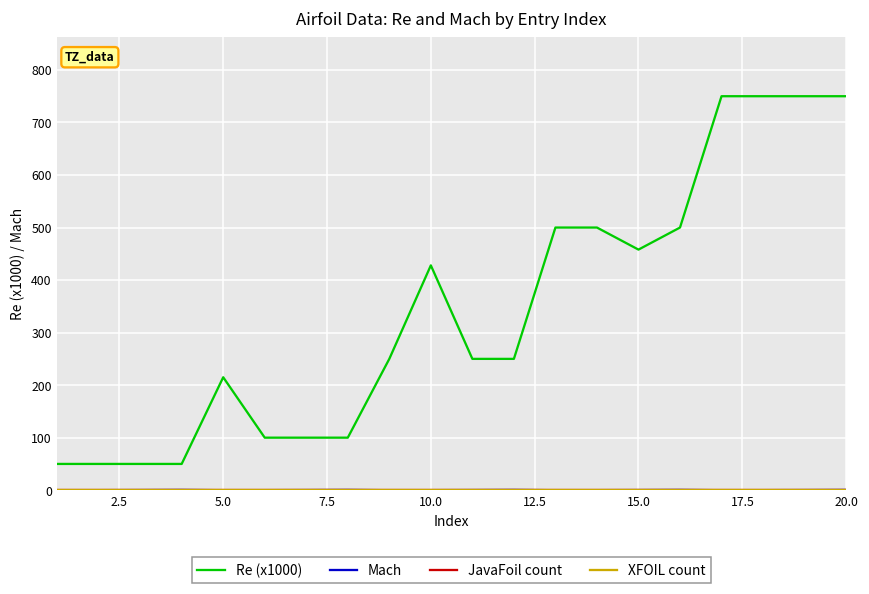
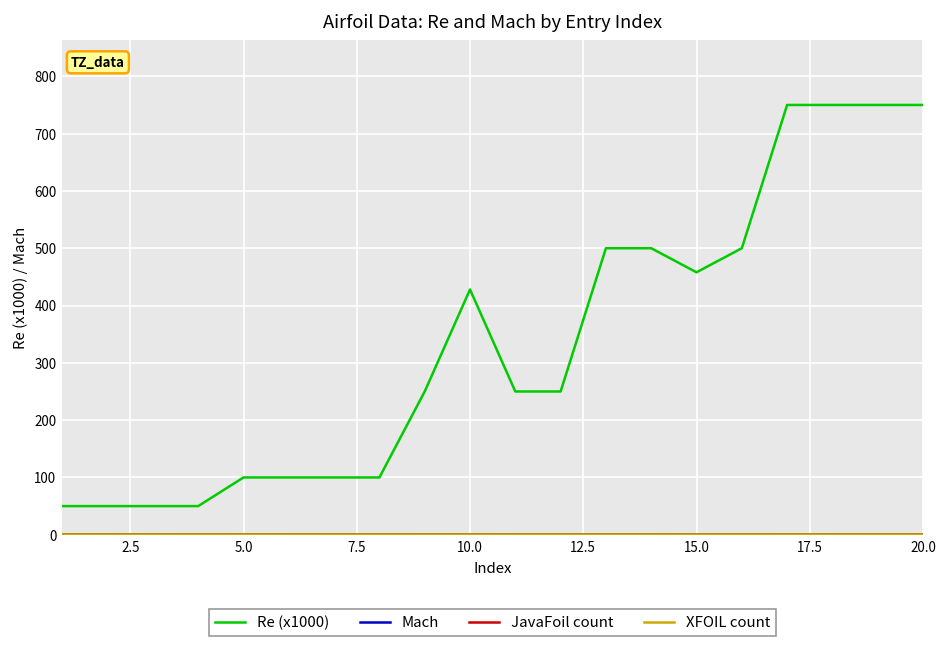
Re (x1000), 5.0: 220 -> 100
